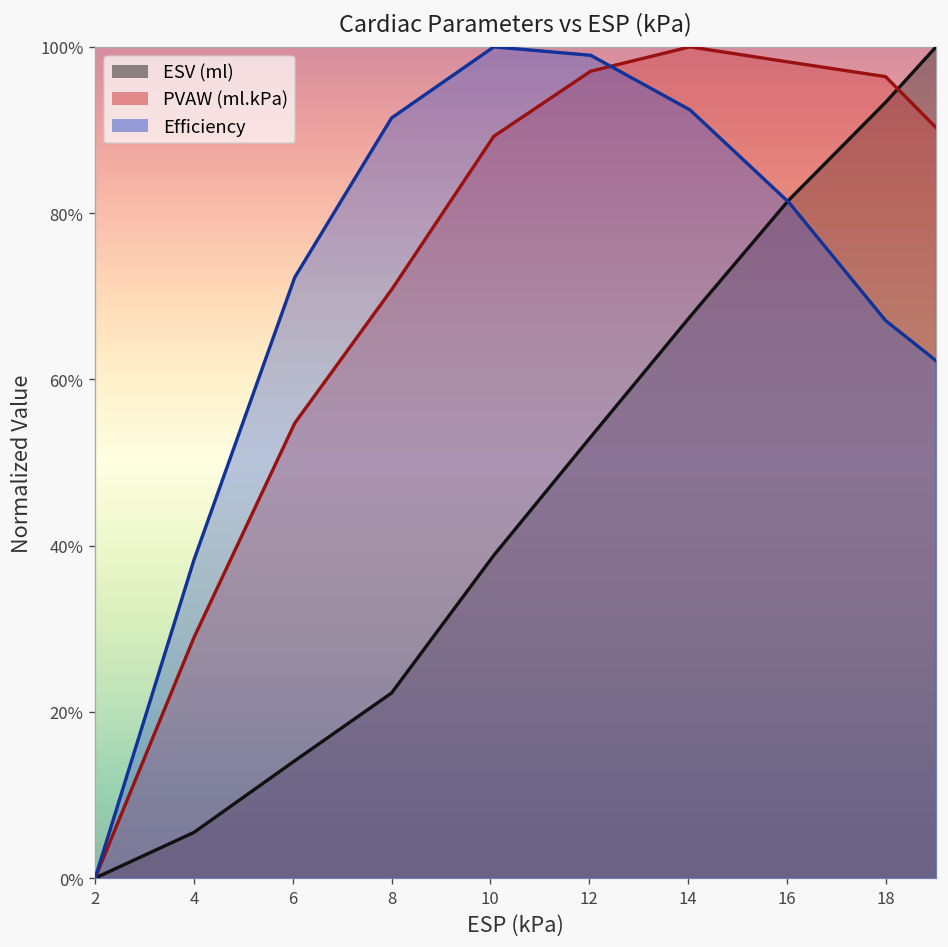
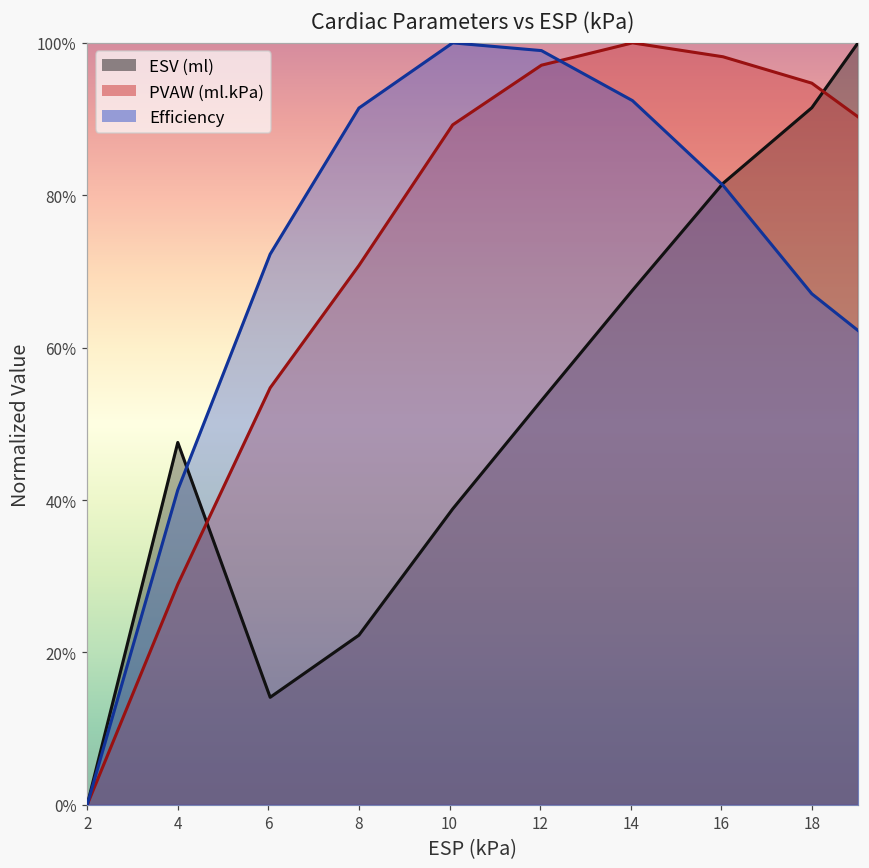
ESV (ml), 4: 5% -> 48%
Efficiency, 4: 38% -> 41%
ESV (ml), 18: 93% -> 91%
PVAW (ml.kPa), 18: 96% -> 95%
